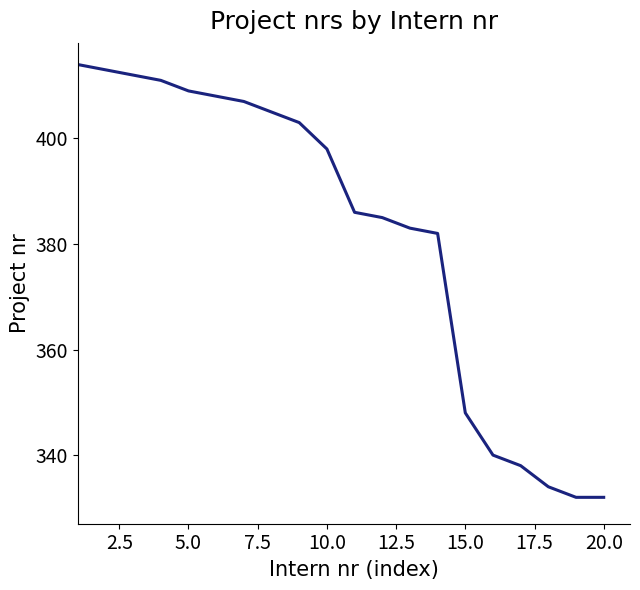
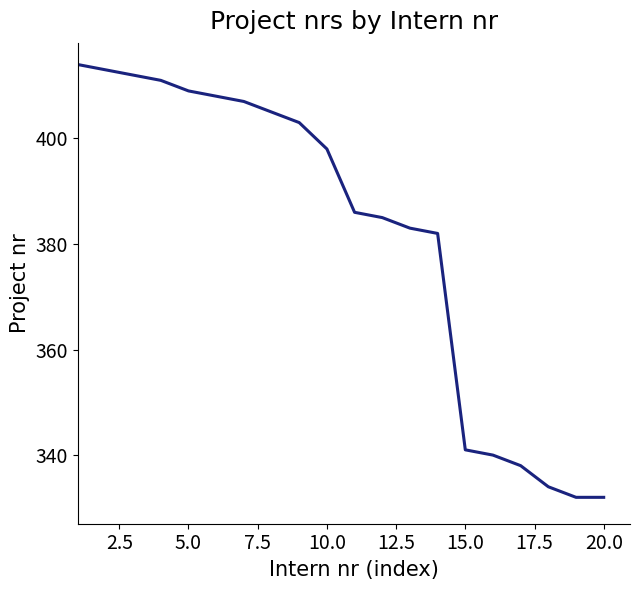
15.0: 348 -> 341
